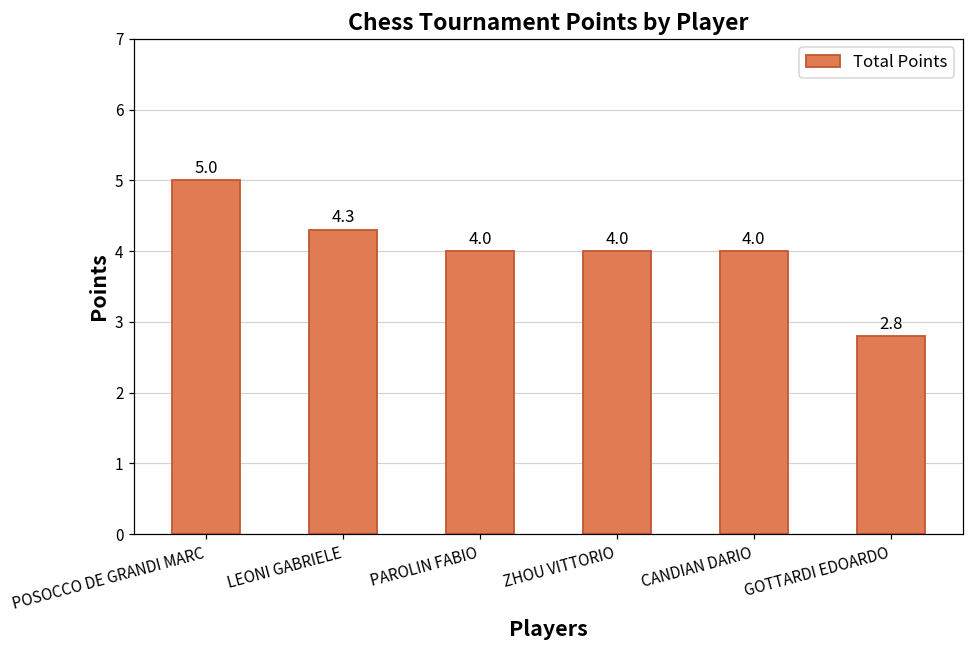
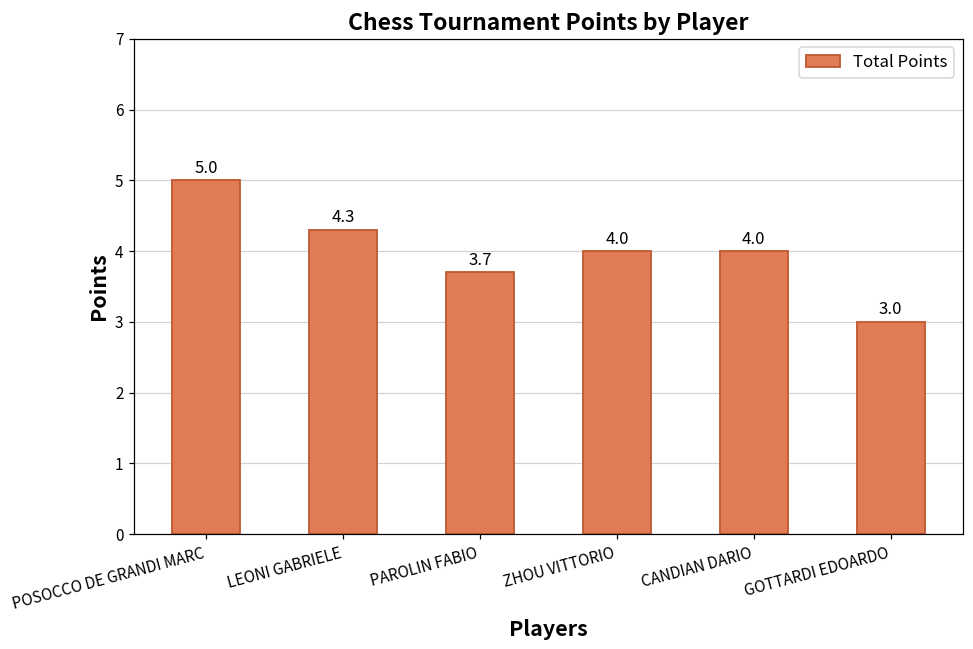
PAROLIN FABIO: 4.0 -> 3.7
GOTTARDI EDOARDO: 2.8 -> 3.0
